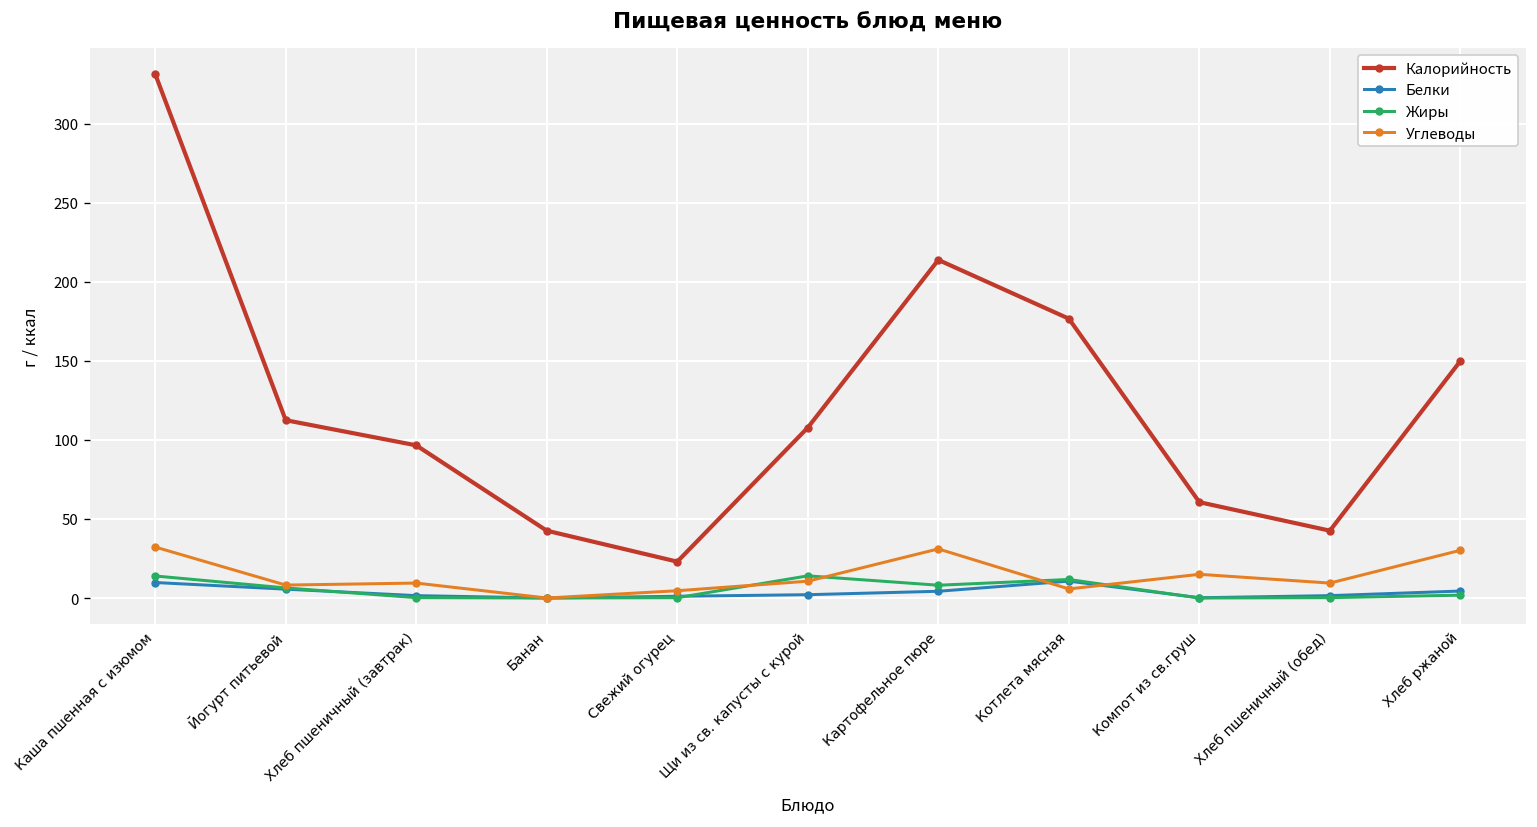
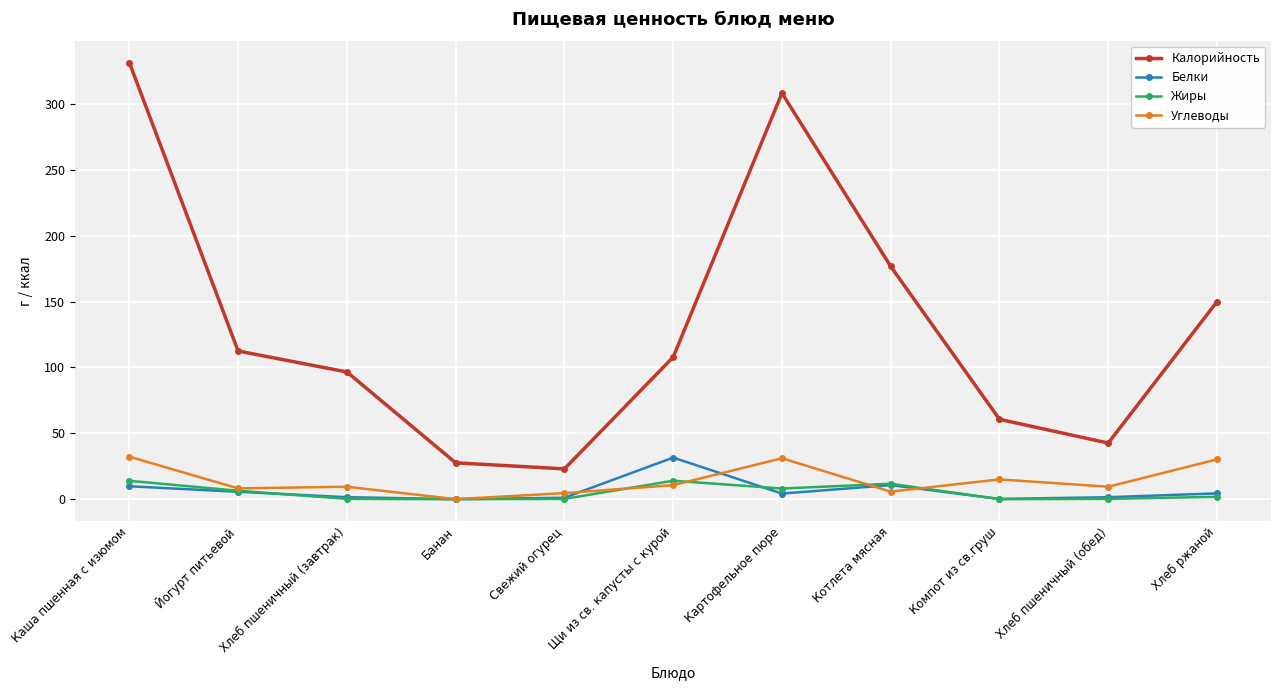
Калорийность, Банан: 43 -> 28
Белки, Щи из св. капусты с курой: 2 -> 32
Калорийность, Картофельное пюре: 214 -> 308
